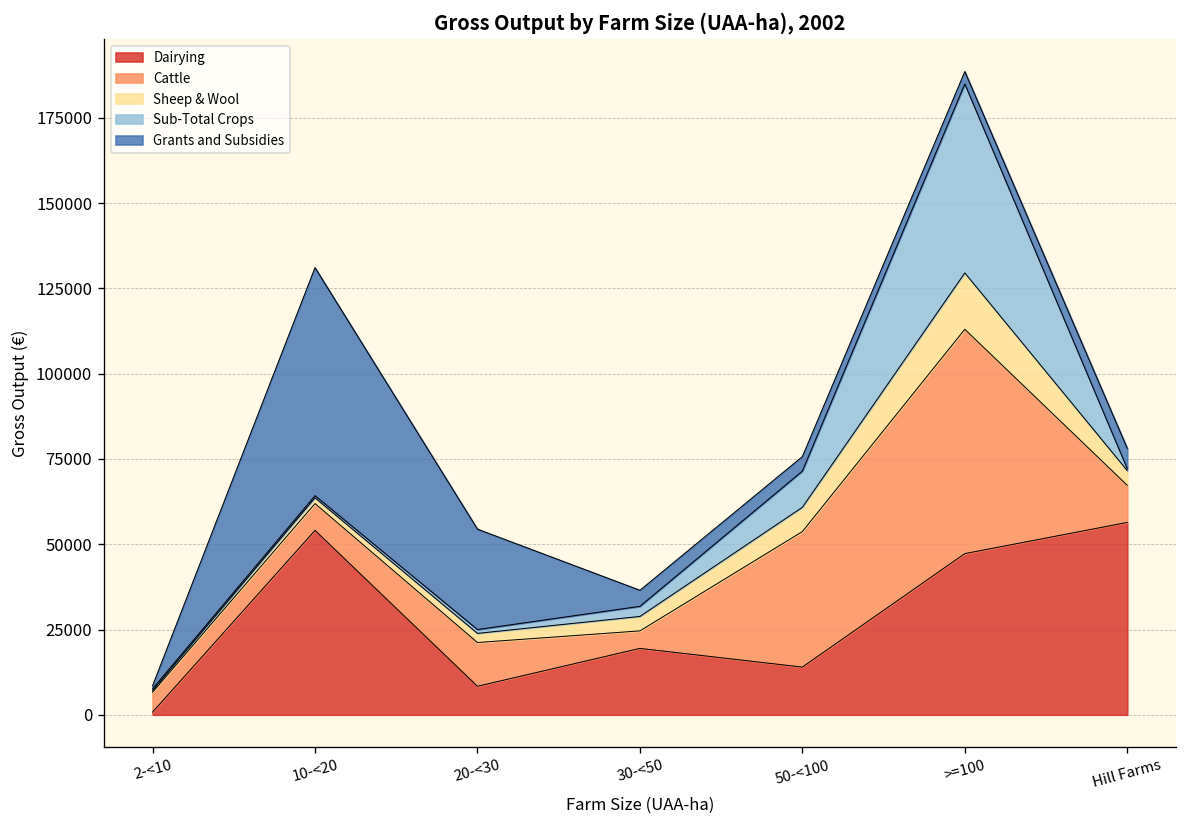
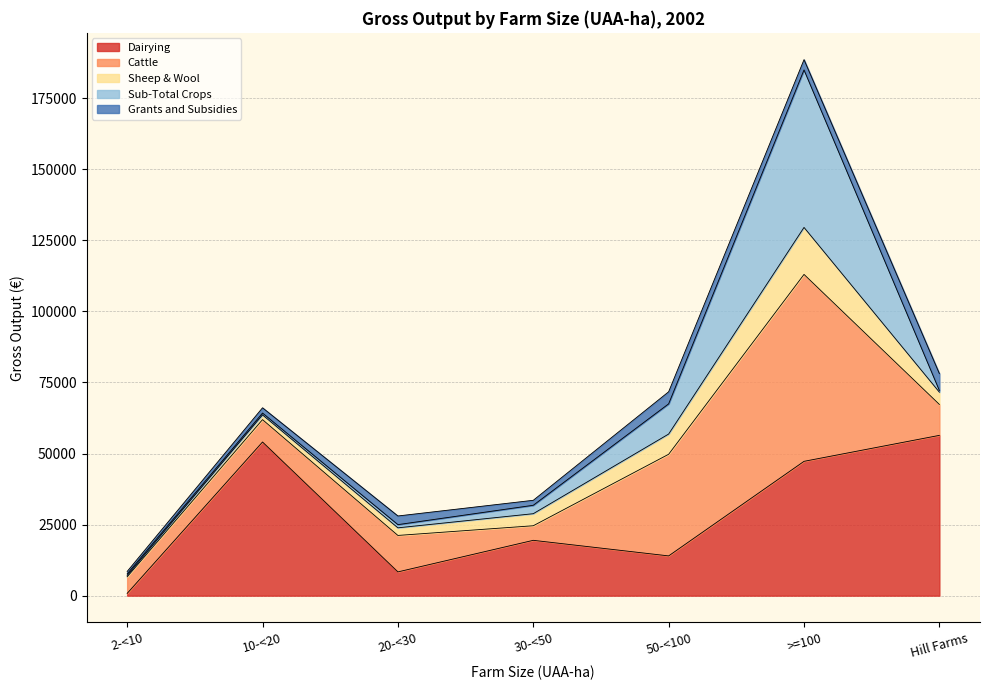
Grants and Subsidies, 10-<20: 67000 -> 2000
Grants and Subsidies, 20-<30: 29000 -> 3000
Grants and Subsidies, 30-<50: 5000 -> 2000
Cattle, 50-<100: 40000 -> 36000
